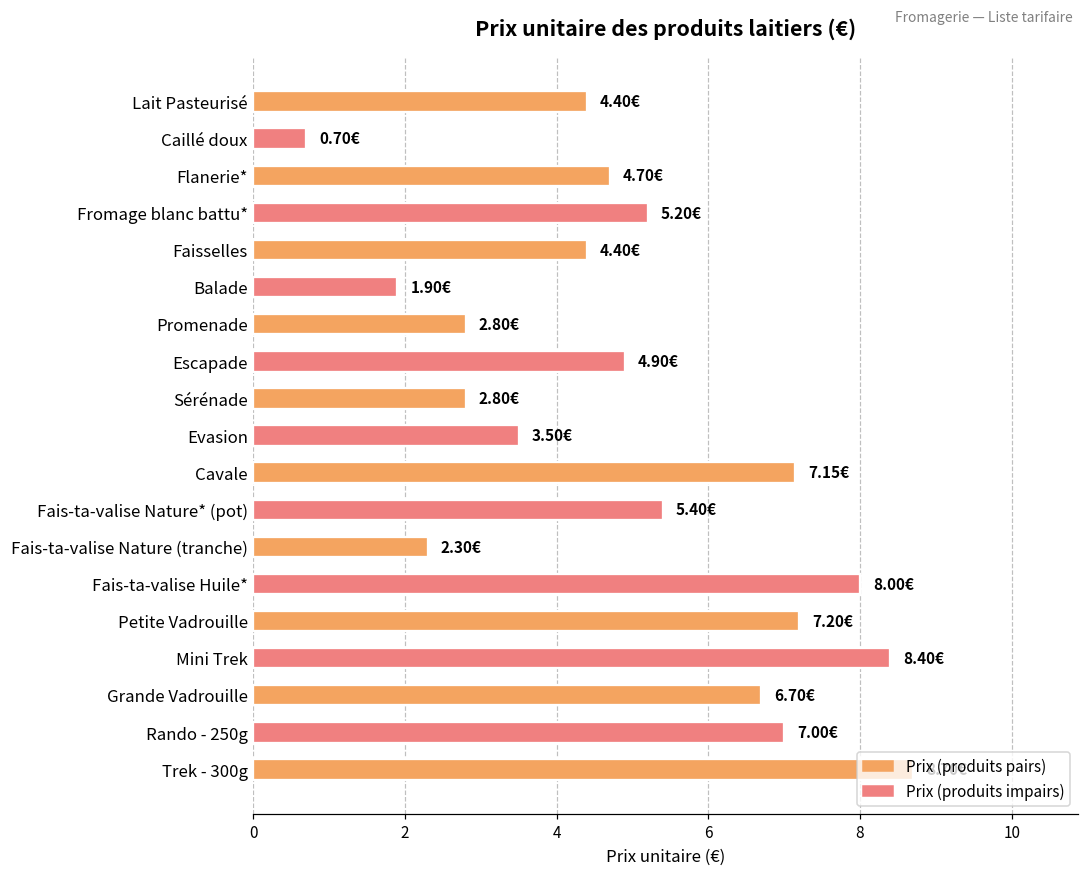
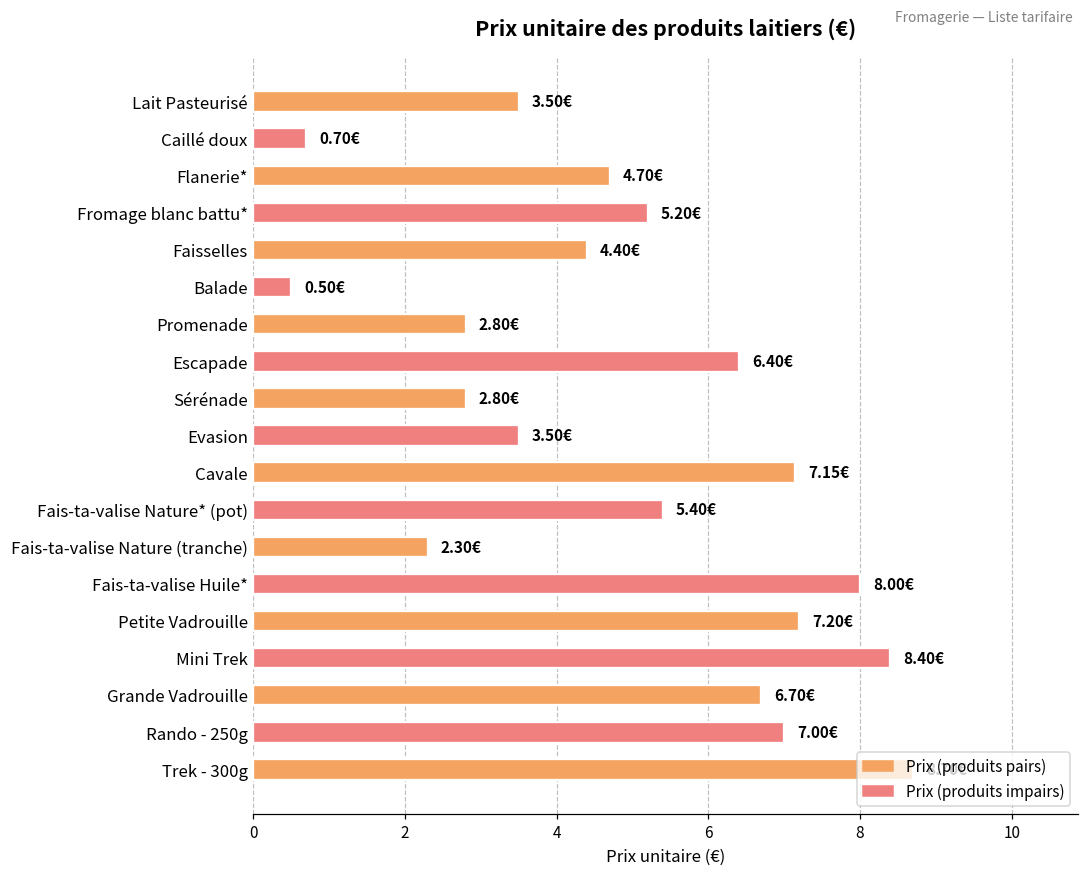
Lait Pasteurisé: 4.40€ -> 3.50€
Balade: 1.90€ -> 0.50€
Escapade: 4.90€ -> 6.40€
